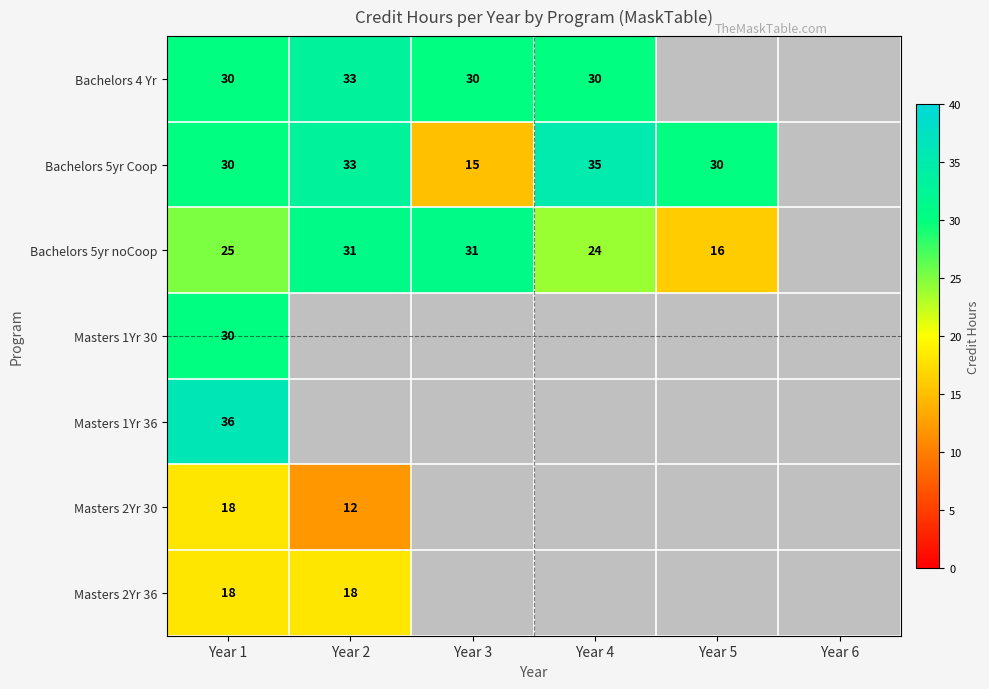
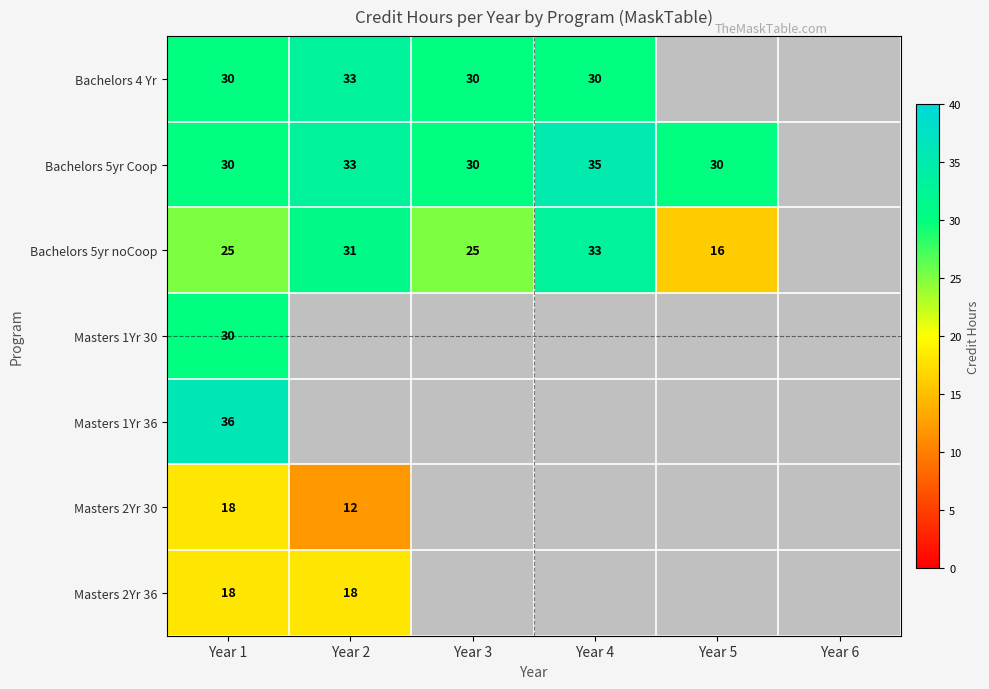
Bachelors 5yr Coop, Year 3: 15 -> 30
Bachelors 5yr noCoop, Year 3: 31 -> 25
Bachelors 5yr noCoop, Year 4: 24 -> 33
